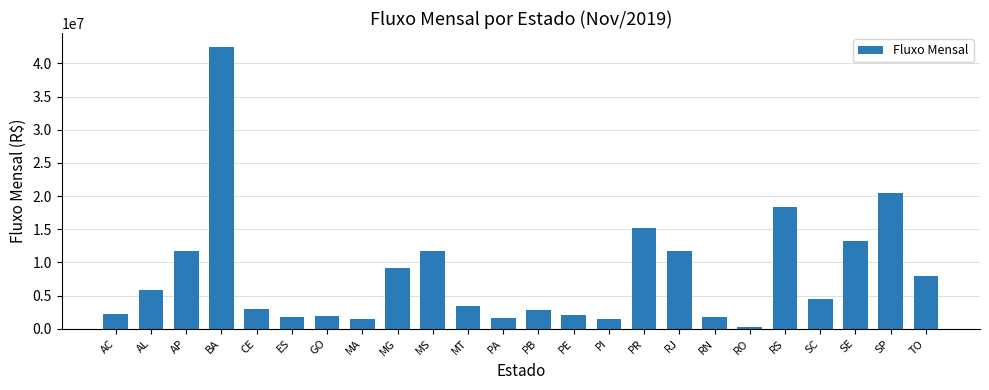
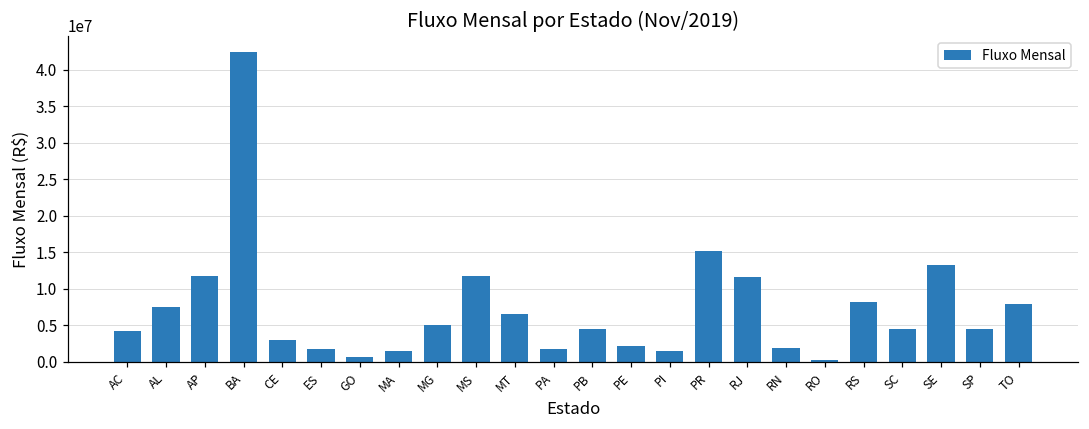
AC: 2000000 -> 4000000
AL: 6000000 -> 7000000
GO: 2000000 -> 1000000
MG: 9000000 -> 5000000
MT: 3000000 -> 7000000
PB: 3000000 -> 5000000
RS: 18000000 -> 8000000
SP: 21000000 -> 4000000
